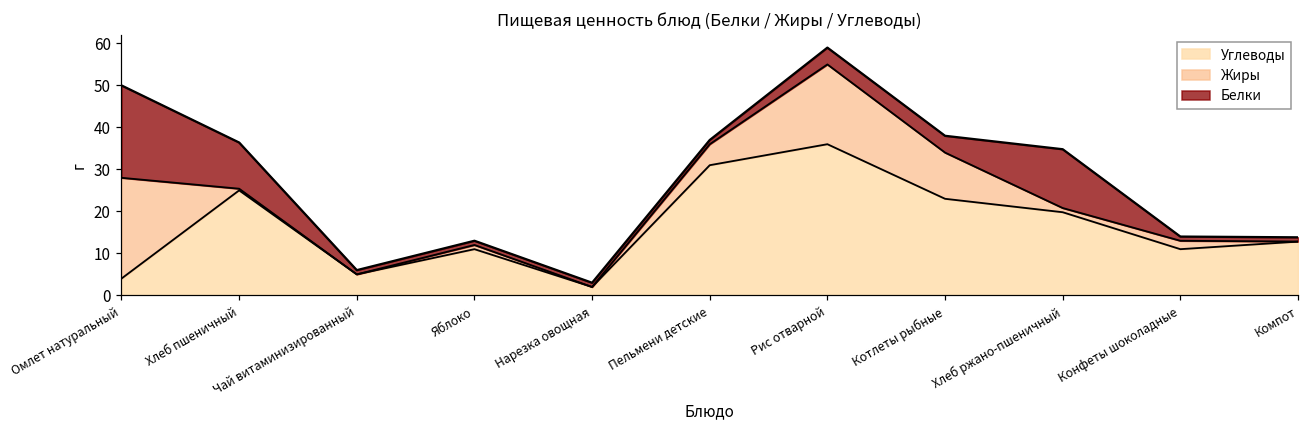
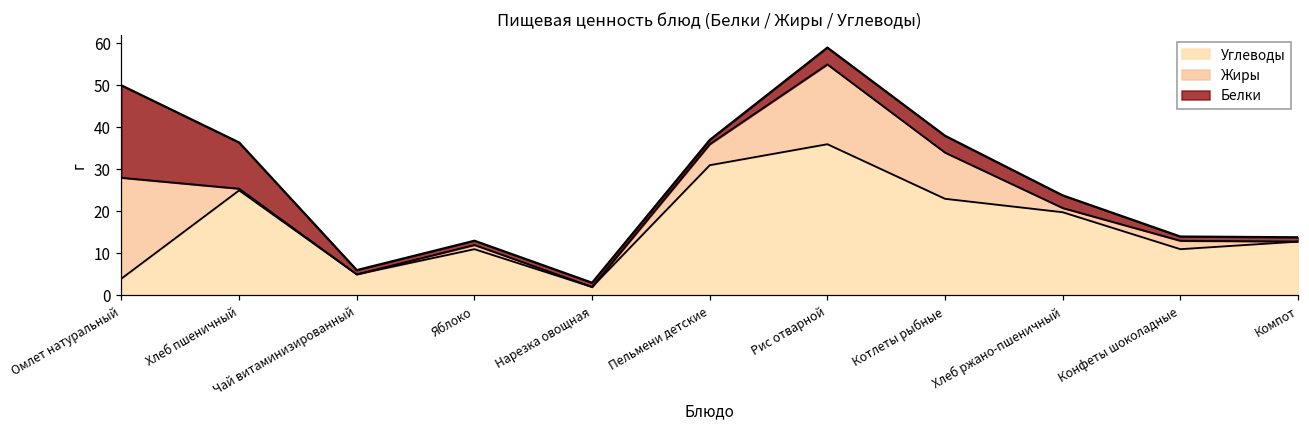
Белки, Хлеб ржано-пшеничный: 14 -> 3
